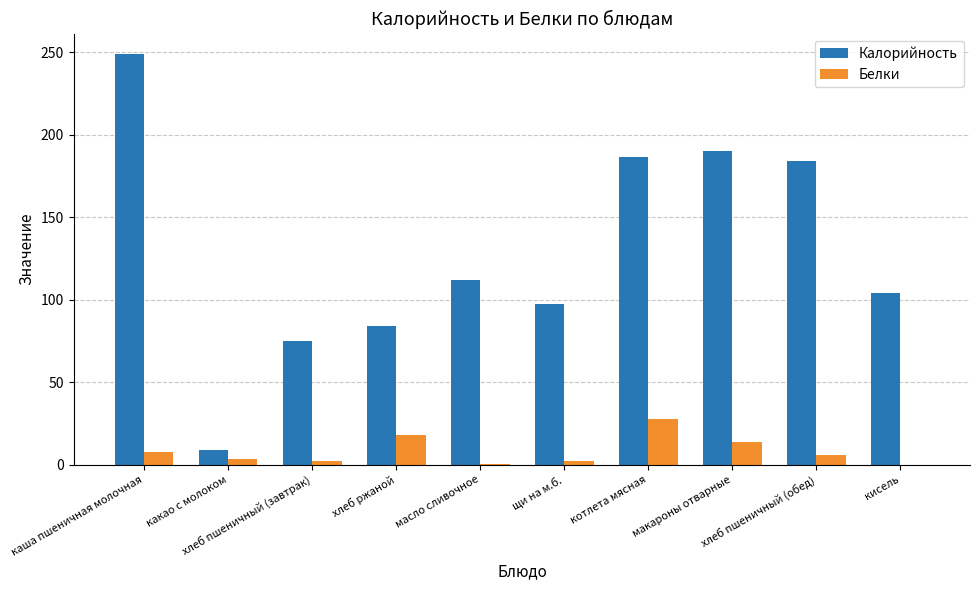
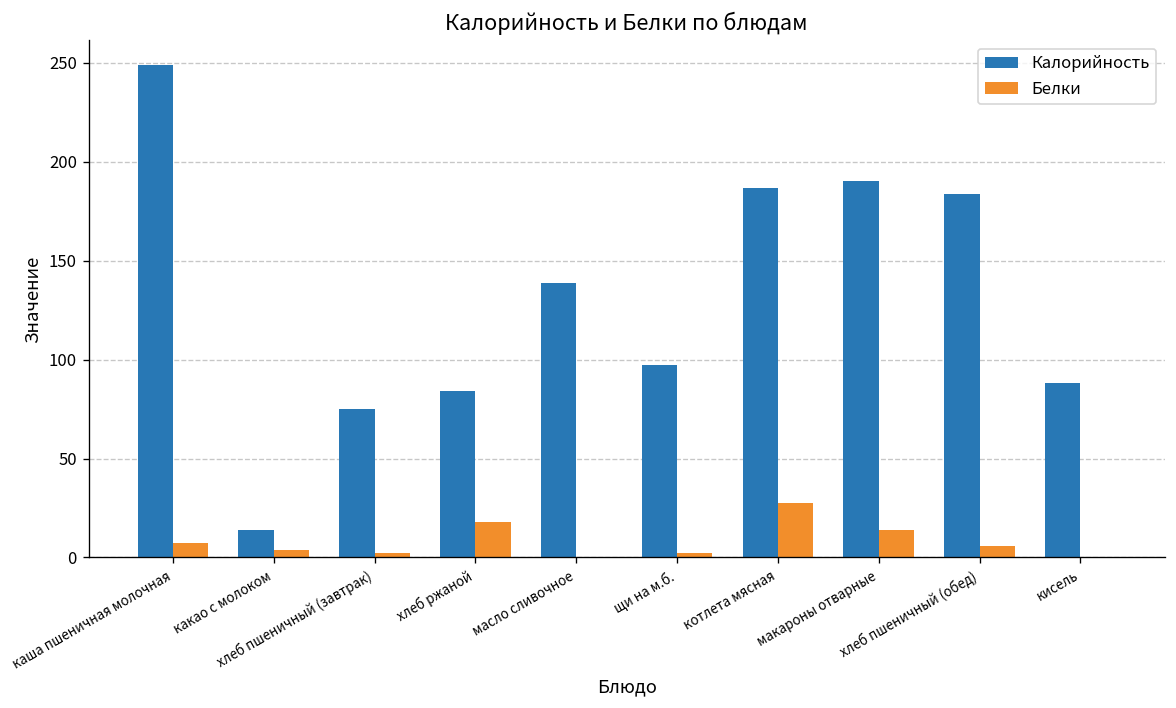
Калорийность, какао с молоком: 9 -> 14
Калорийность, масло сливочное: 112 -> 139
Калорийность, кисель: 104 -> 88
